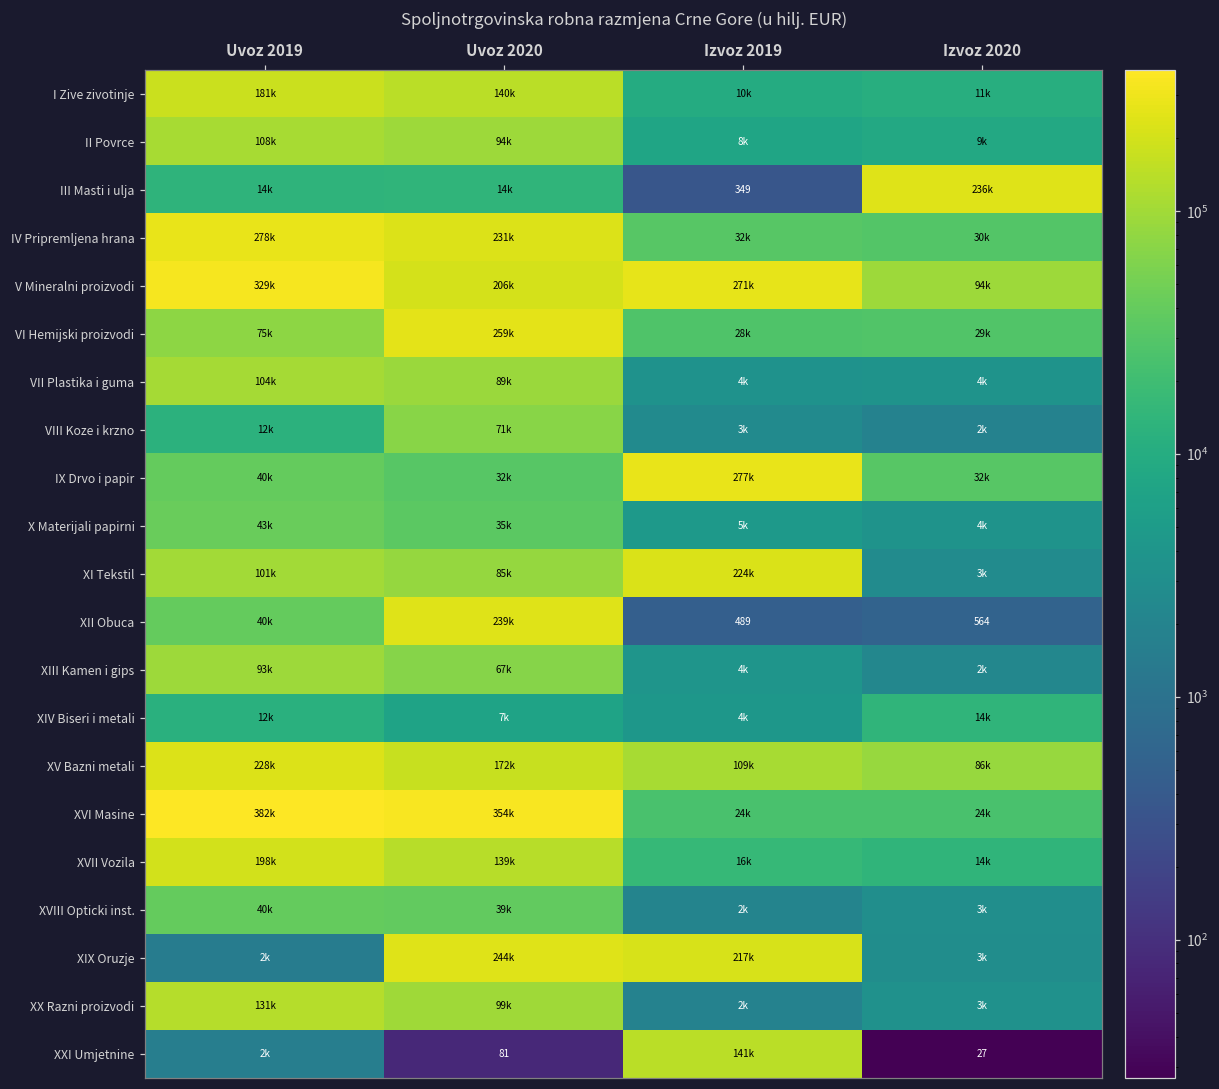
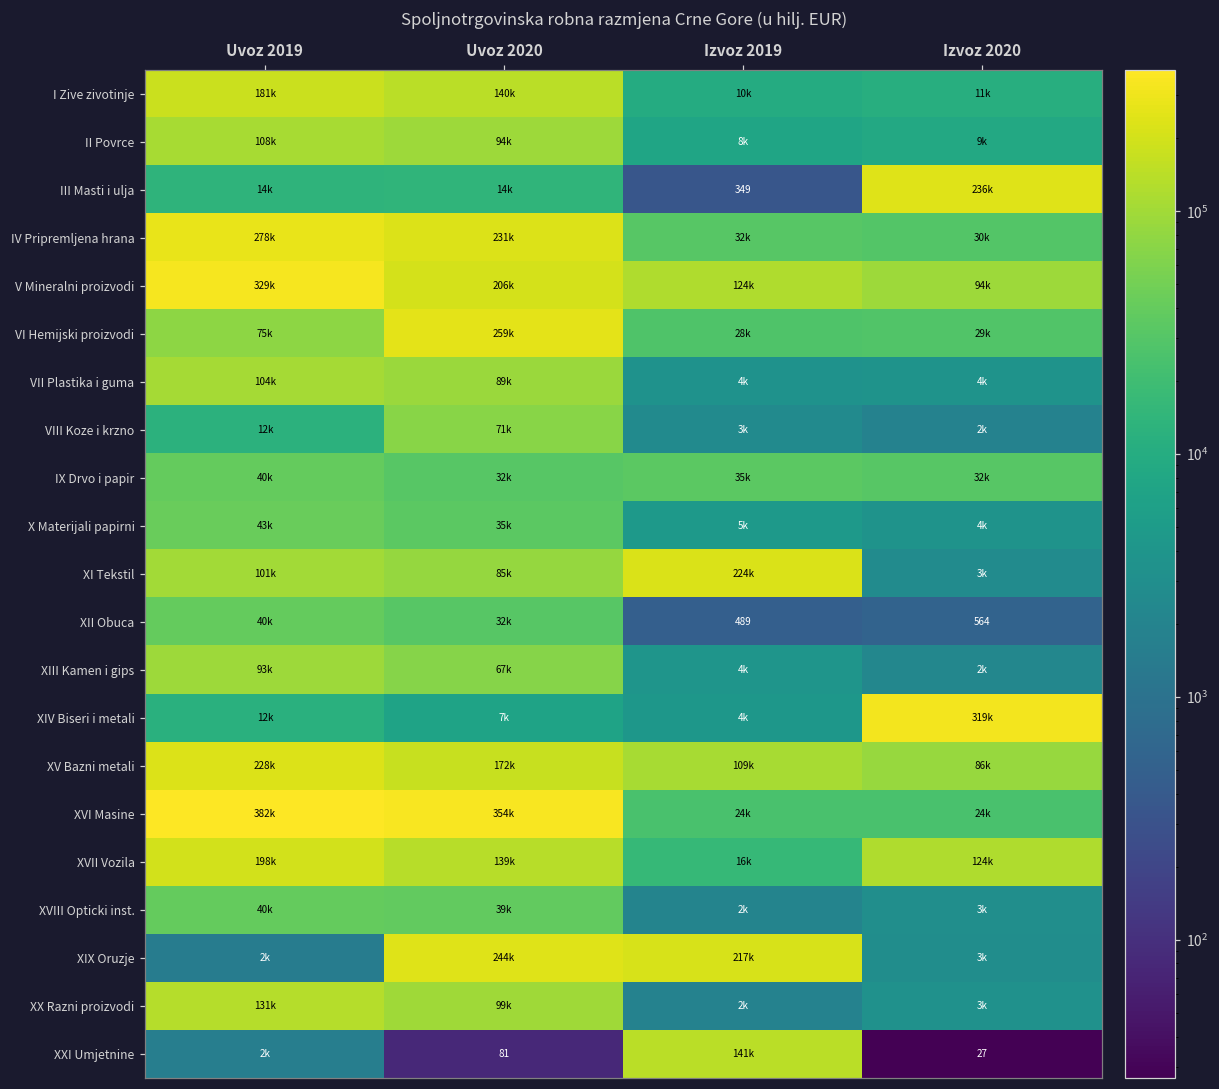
V Mineralni proizvodi, Izvoz 2019: 271k -> 124k
IX Drvo i papir, Izvoz 2019: 277k -> 35k
XII Obuca, Uvoz 2020: 239k -> 32k
XIV Biseri i metali, Izvoz 2020: 14k -> 319k
XVII Vozila, Izvoz 2020: 14k -> 124k
